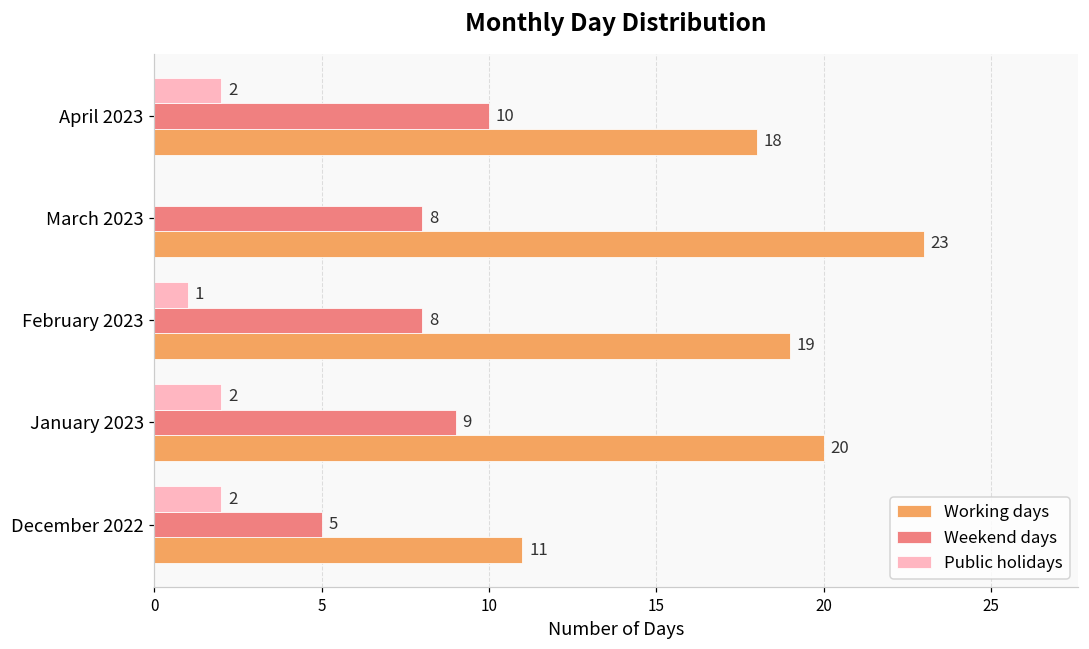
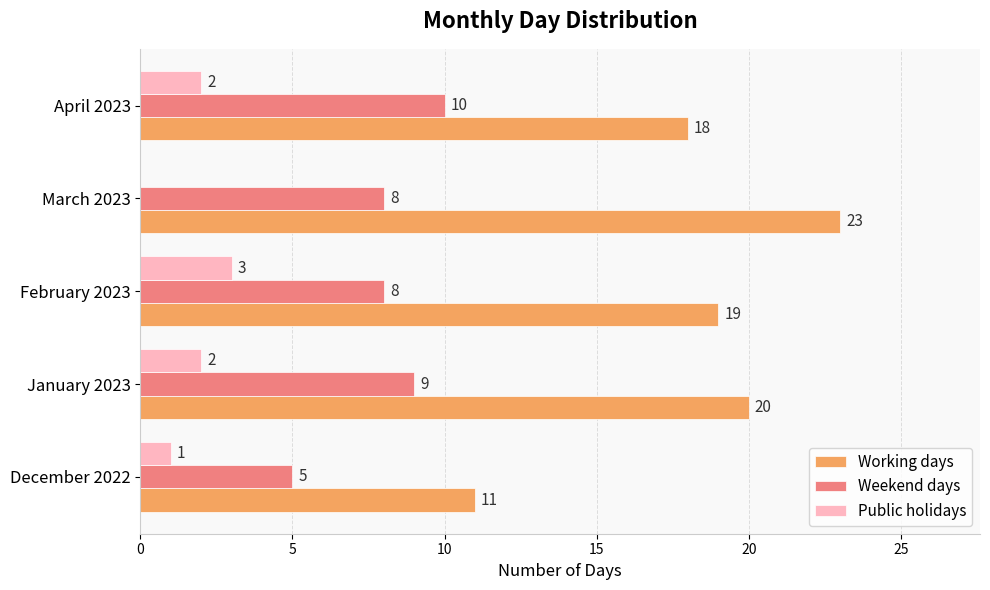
Public holidays, February 2023: 1 -> 3
Public holidays, December 2022: 2 -> 1
